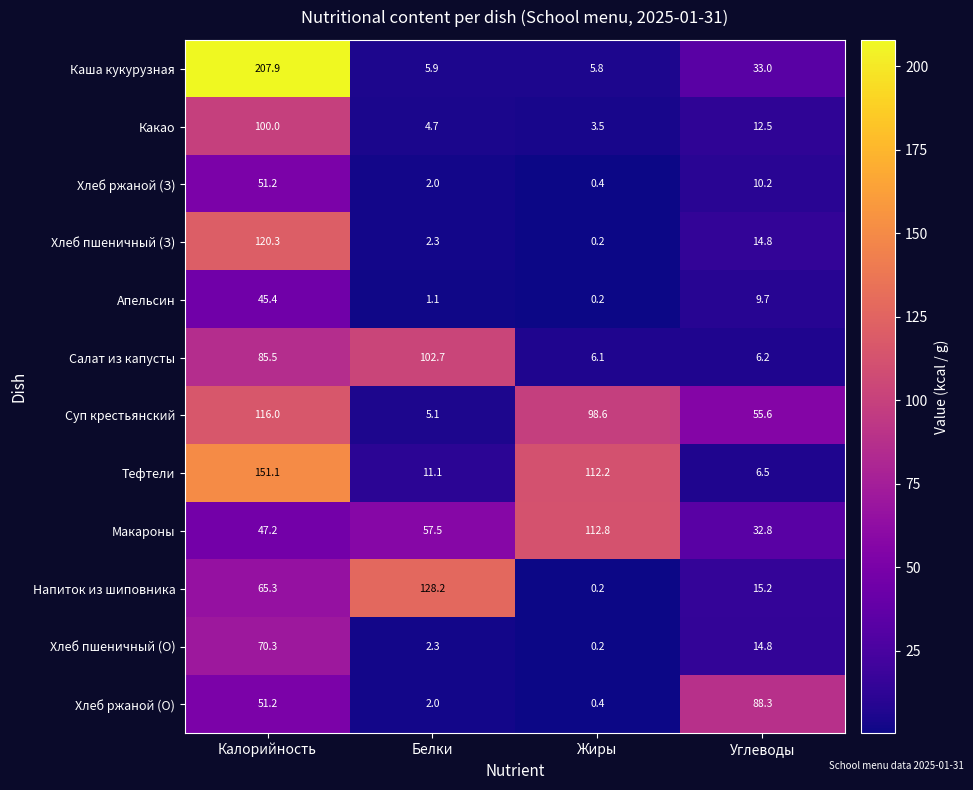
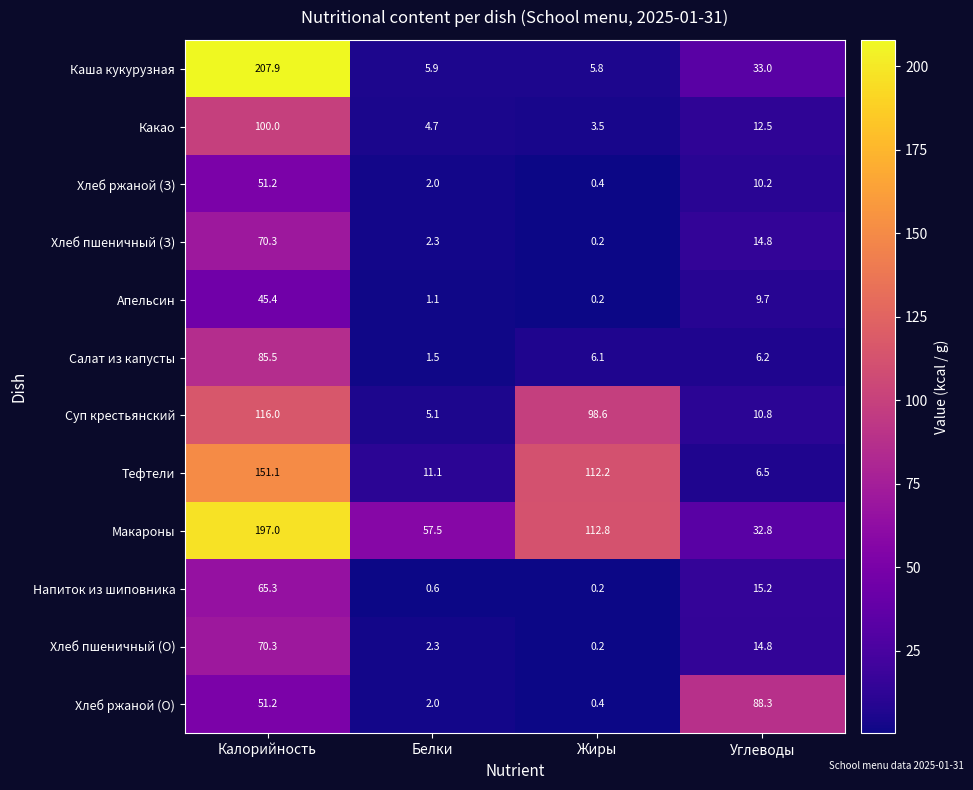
Хлеб пшеничный (З), Калорийность: 120.3 -> 70.3
Салат из капусты, Белки: 102.7 -> 1.5
Суп крестьянский, Углеводы: 55.6 -> 10.8
Макароны, Калорийность: 47.2 -> 197.0
Напиток из шиповника, Белки: 128.2 -> 0.6
